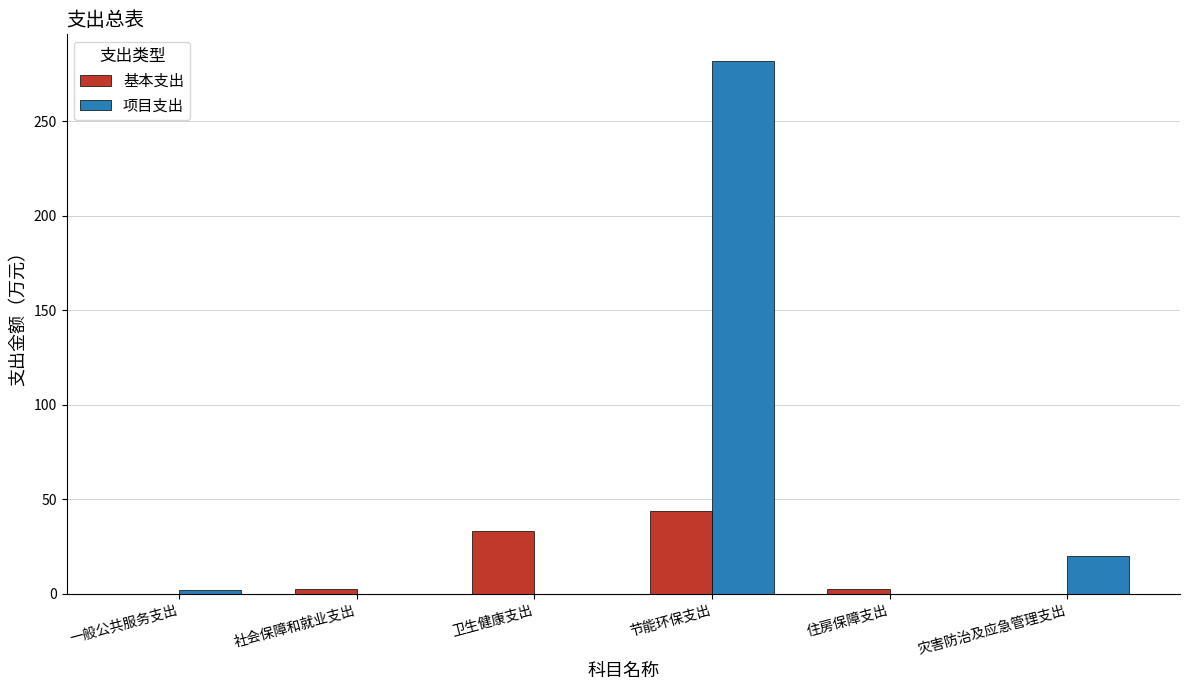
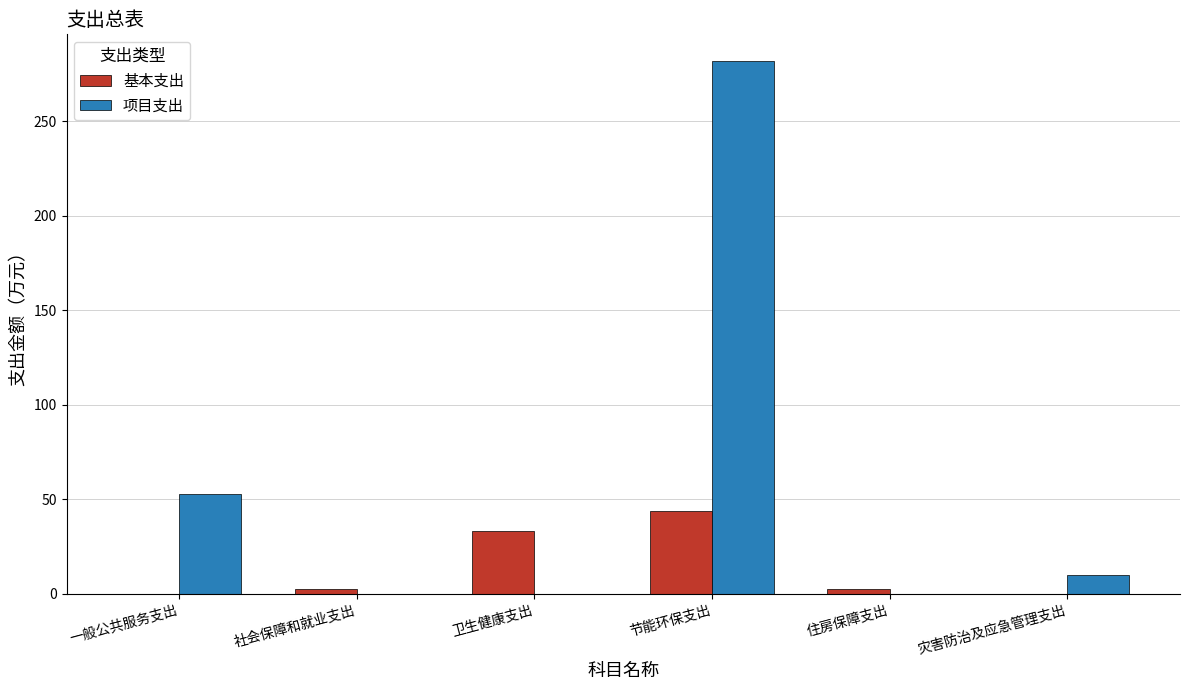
项目支出, 一般公共服务支出: 2 -> 53
项目支出, 灾害防治及应急管理支出: 20 -> 10
